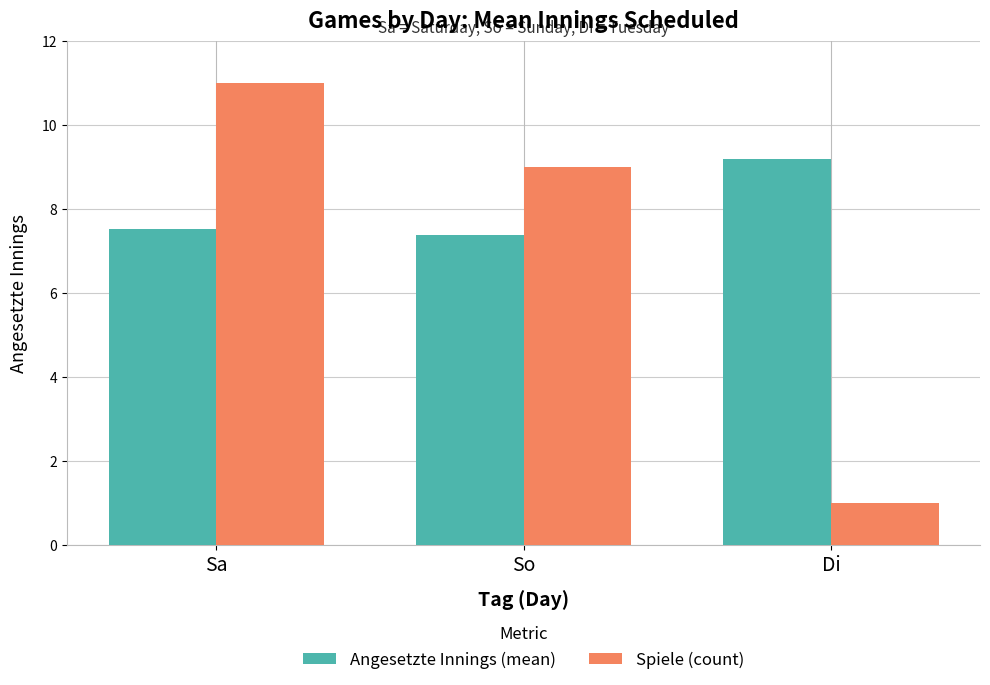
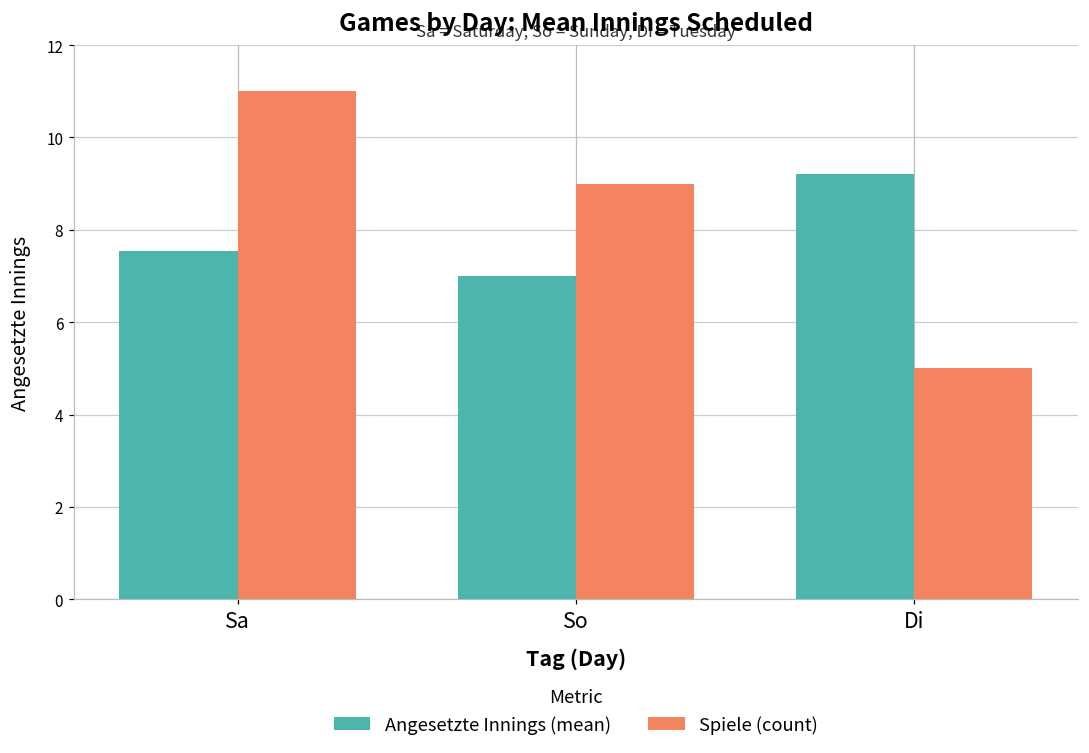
Angesetzte Innings (mean), So: 7.4 -> 7.0
Spiele (count), Di: 1 -> 5
